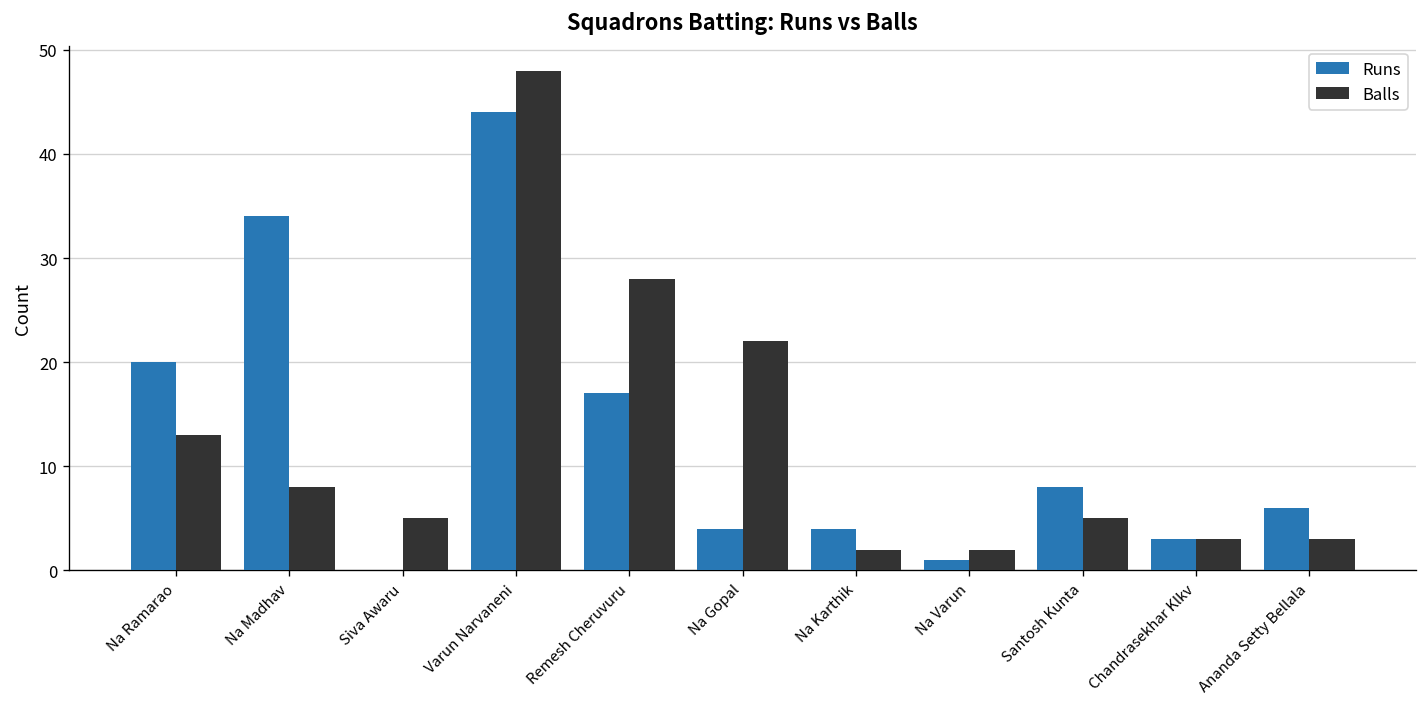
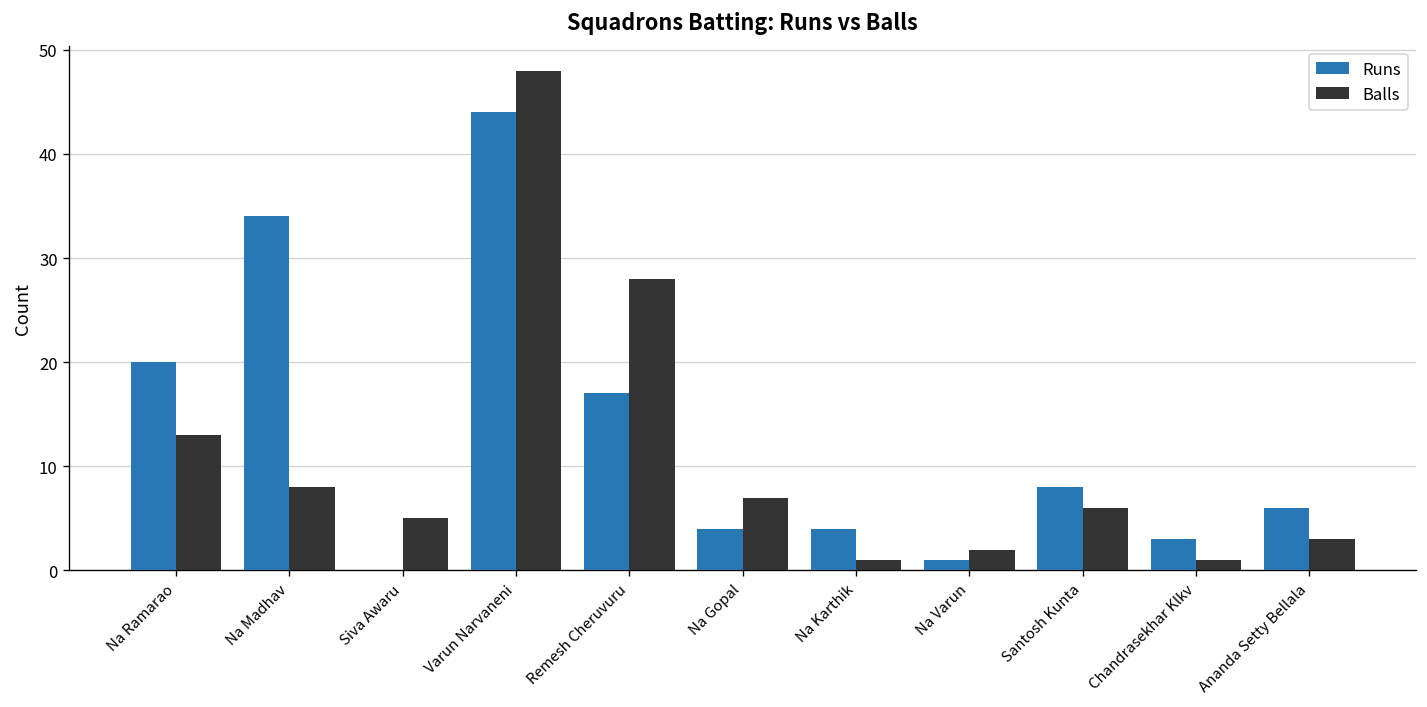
Balls, Na Gopal: 22 -> 7
Balls, Na Karthik: 2 -> 1
Balls, Santosh Kunta: 5 -> 6
Balls, Chandrasekhar Klkv: 3 -> 1
